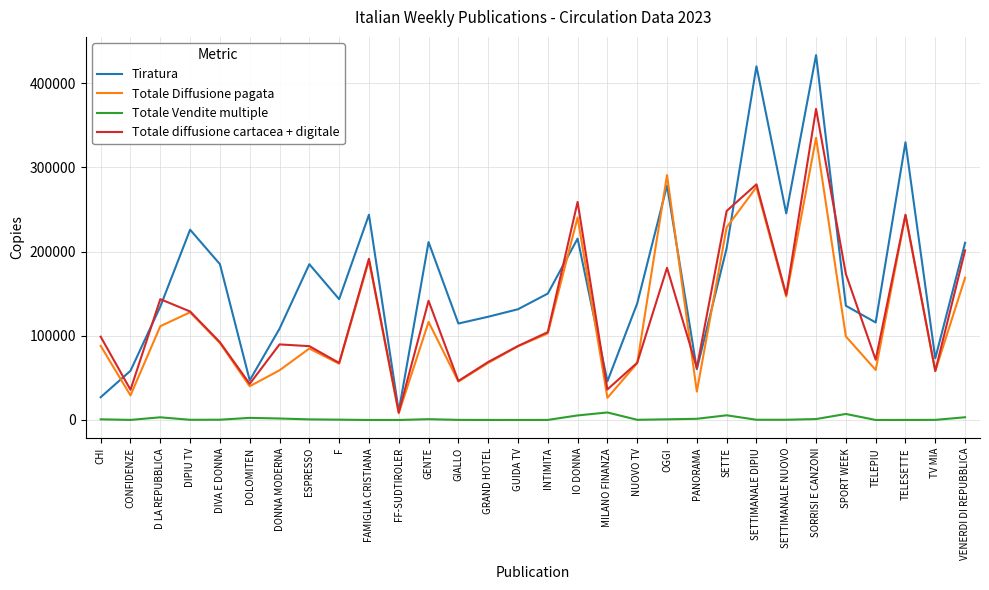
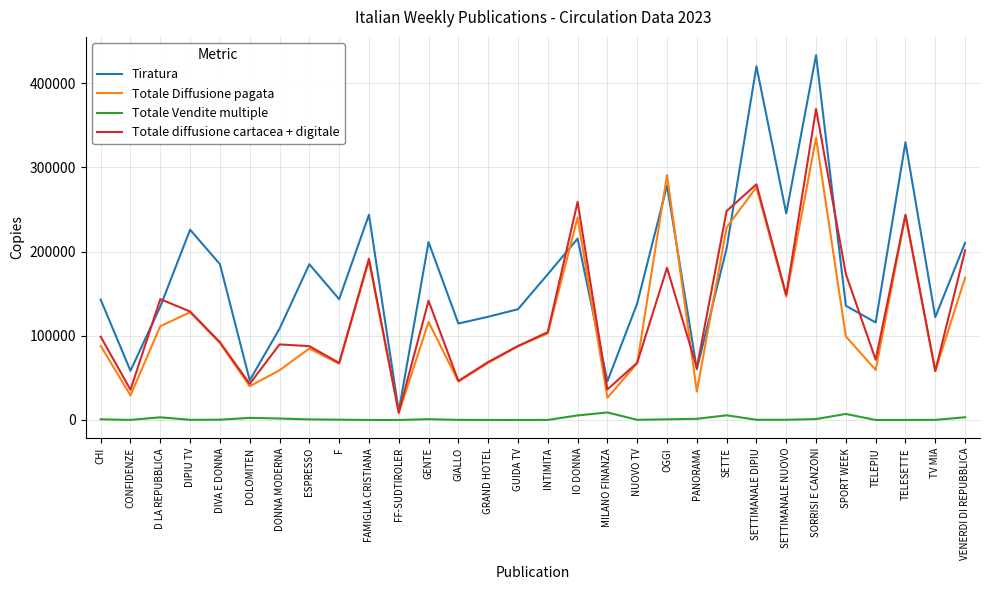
Tiratura, CHI: 30000 -> 140000
Tiratura, INTIMITA: 150000 -> 170000
Tiratura, TV MIA: 70000 -> 120000
